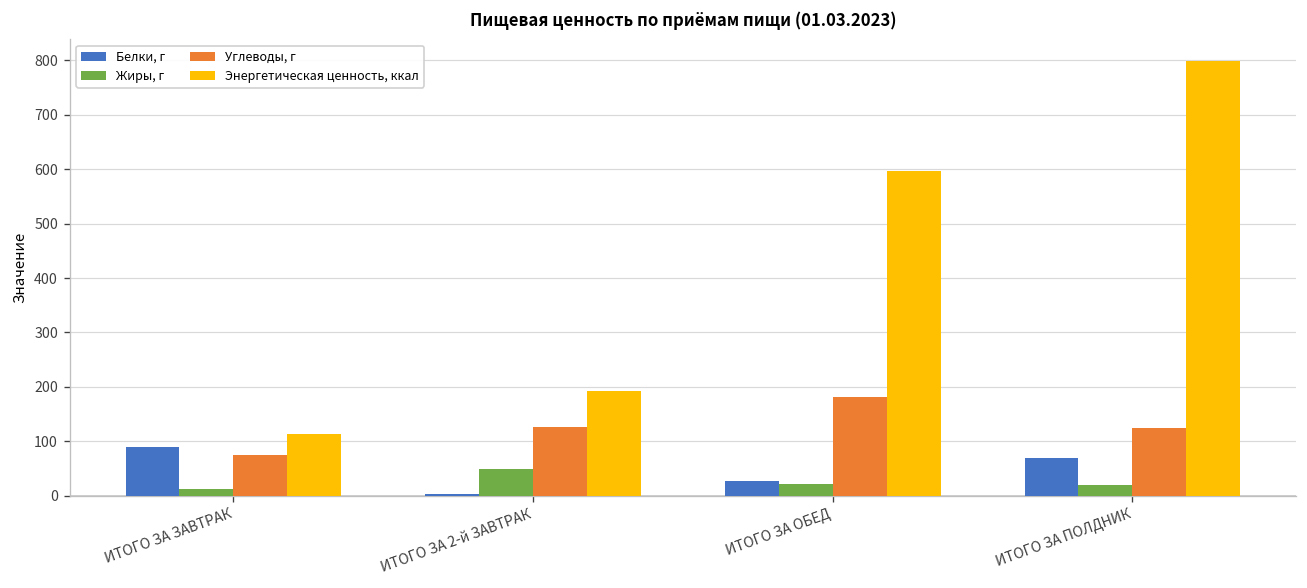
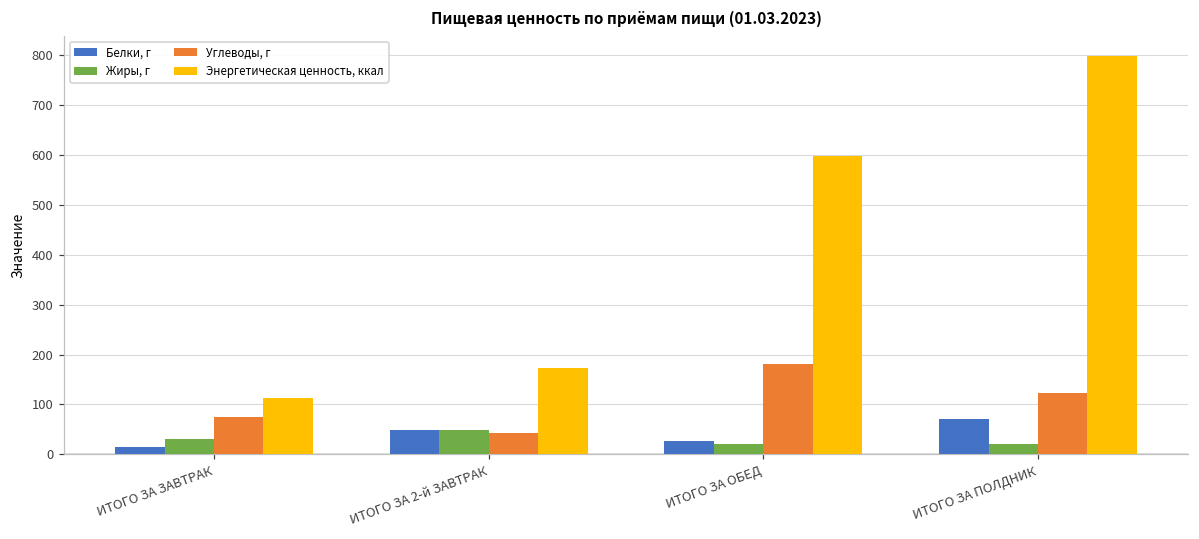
Белки, г, ИТОГО ЗА ЗАВТРАК: 90 -> 20
Жиры, г, ИТОГО ЗА ЗАВТРАК: 10 -> 30
Белки, г, ИТОГО ЗА 2-й ЗАВТРАК: 0 -> 50
Углеводы, г, ИТОГО ЗА 2-й ЗАВТРАК: 130 -> 40
Энергетическая ценность, ккал, ИТОГО ЗА 2-й ЗАВТРАК: 190 -> 170
